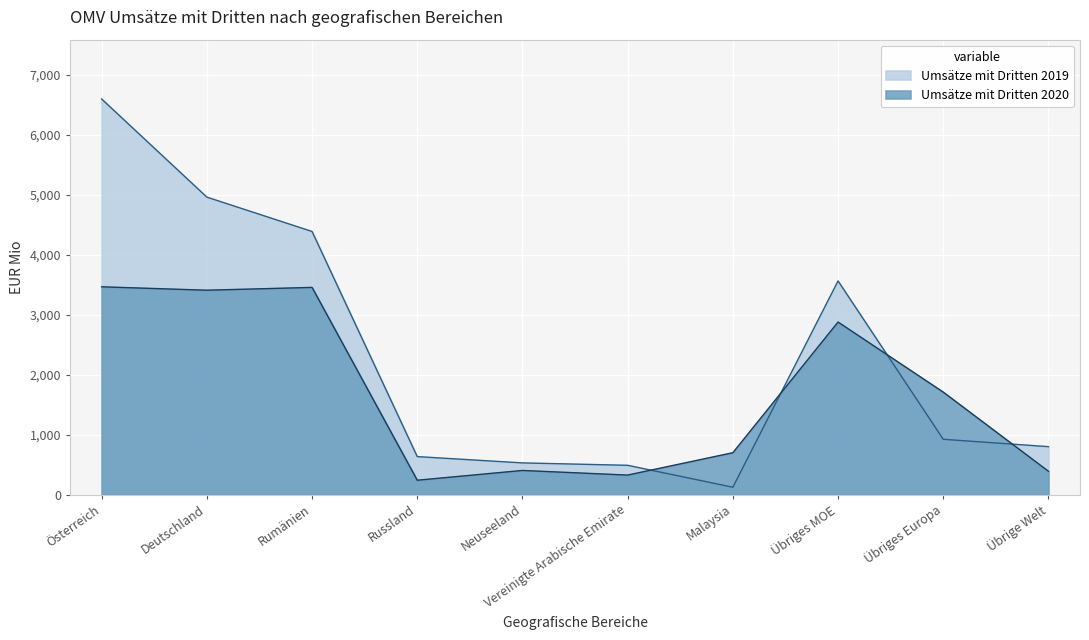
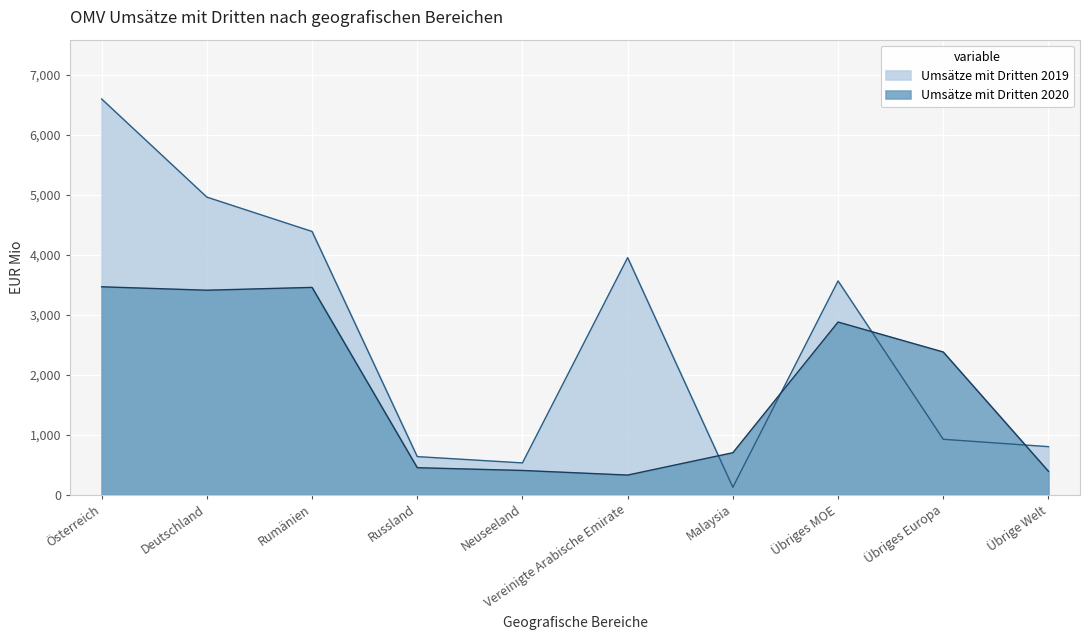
Umsätze mit Dritten 2020, Russland: 200 -> 400
Umsätze mit Dritten 2019, Vereinigte Arabische Emirate: 500 -> 4,000
Umsätze mit Dritten 2020, Übriges Europa: 1,700 -> 2,400
